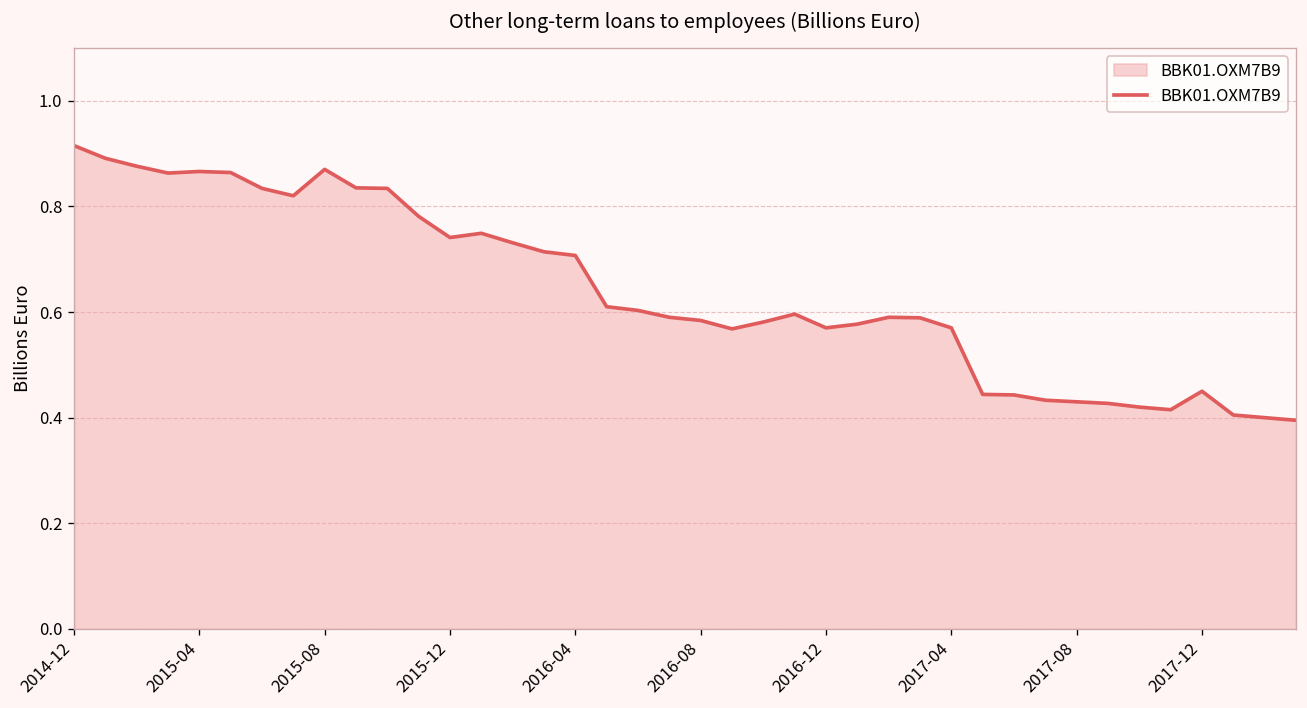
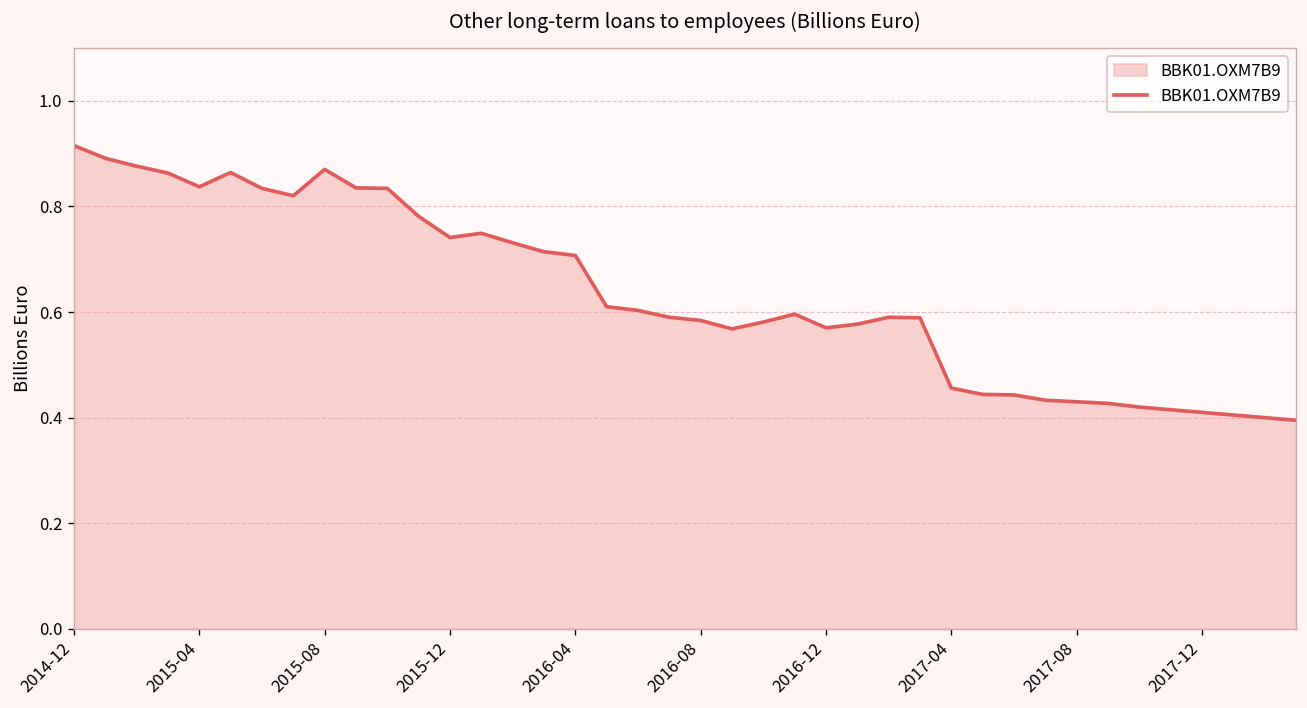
2015-04: 0.87 -> 0.84
2017-04: 0.57 -> 0.46
2017-12: 0.45 -> 0.41
